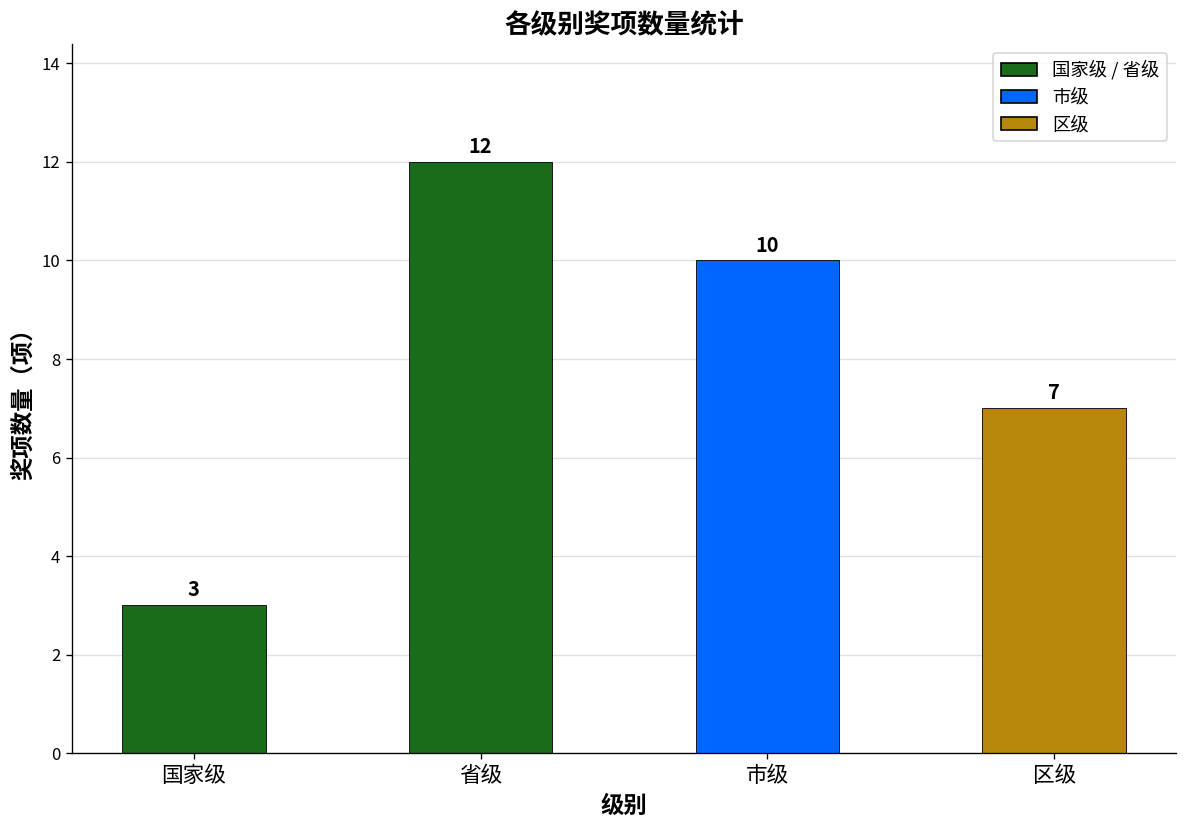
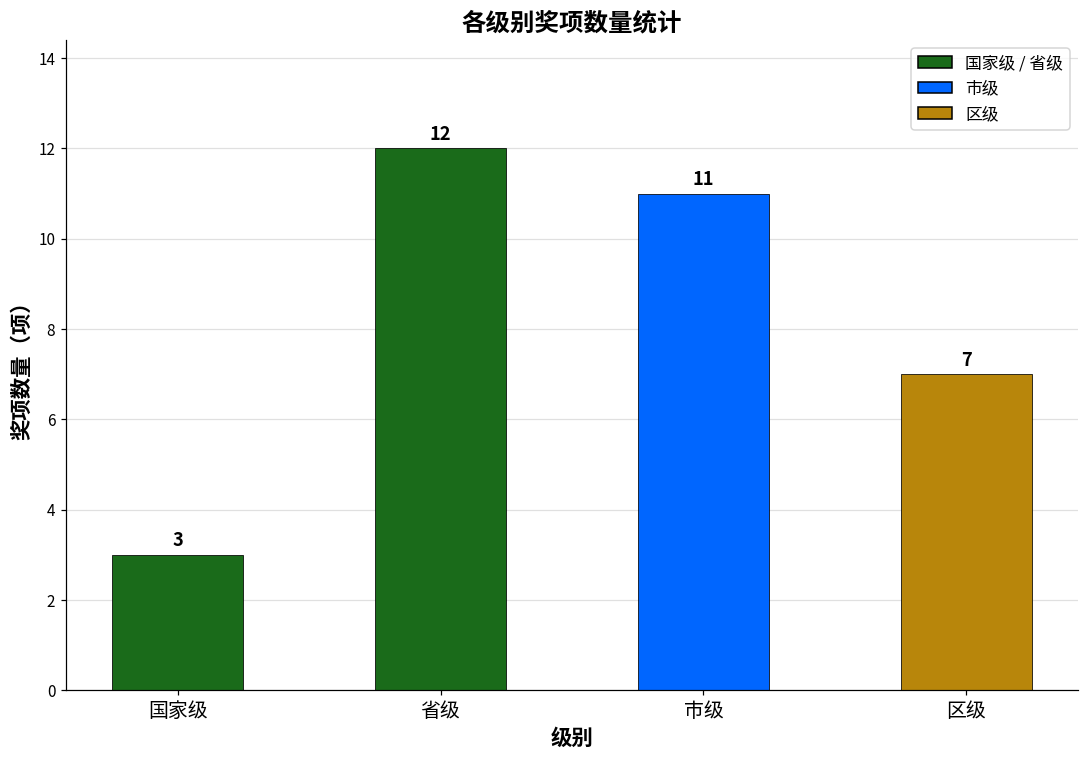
市级: 10 -> 11
